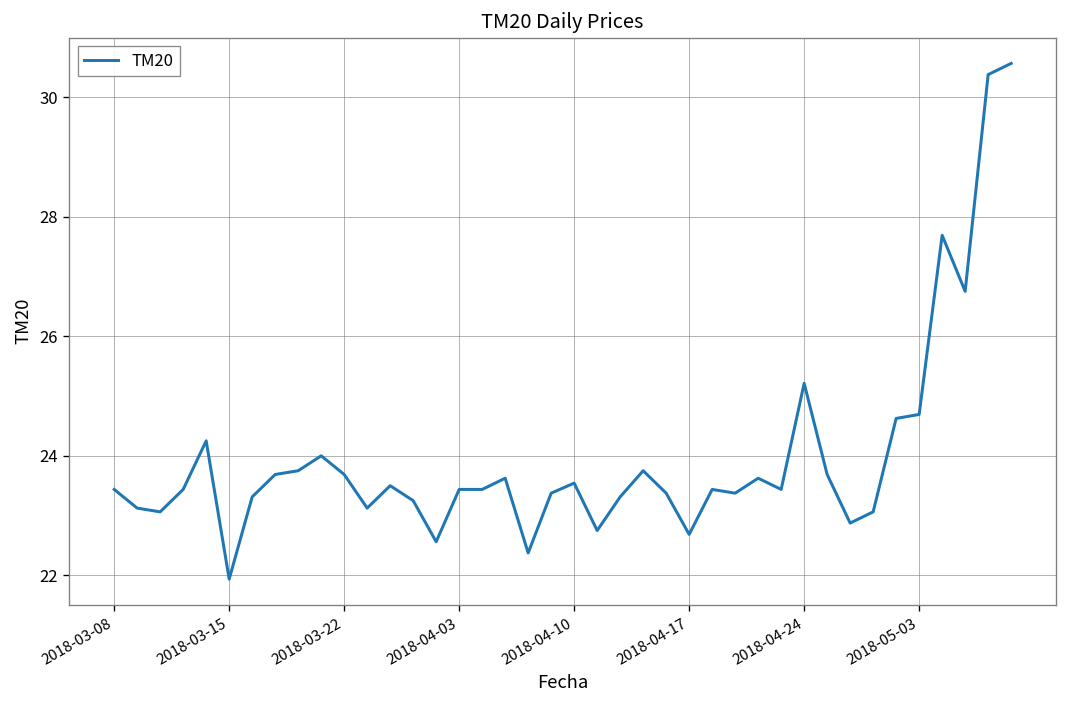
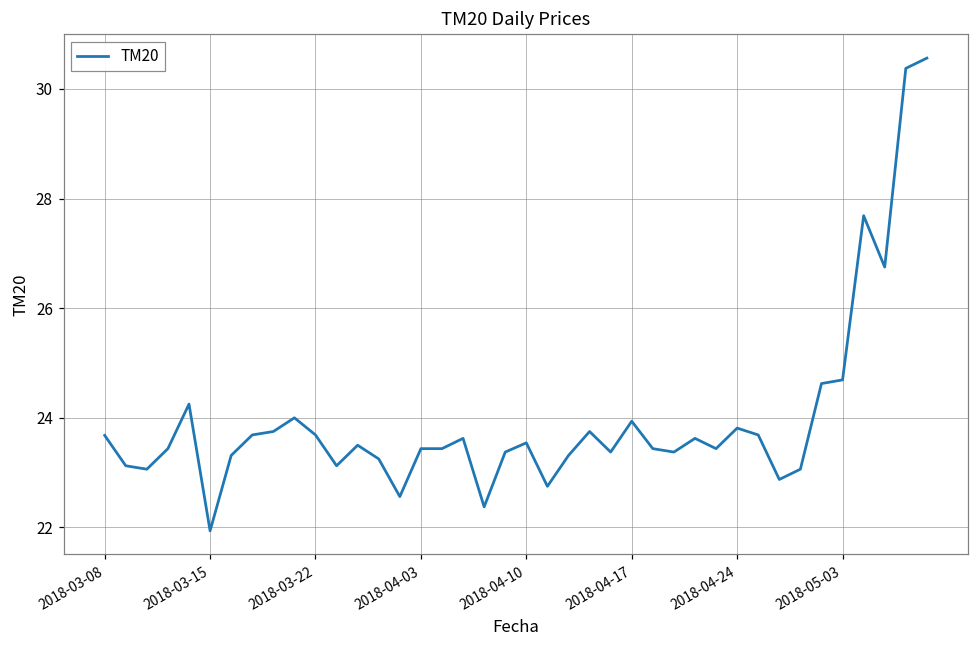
2018-03-08: 23.4 -> 23.7
2018-04-17: 22.7 -> 23.9
2018-04-24: 25.2 -> 23.8
